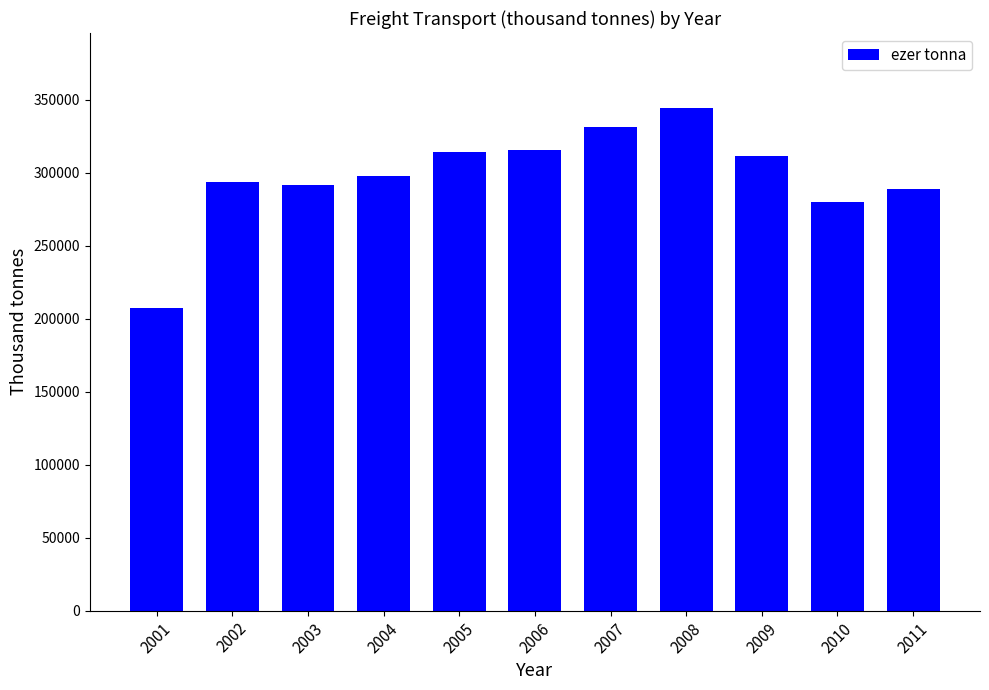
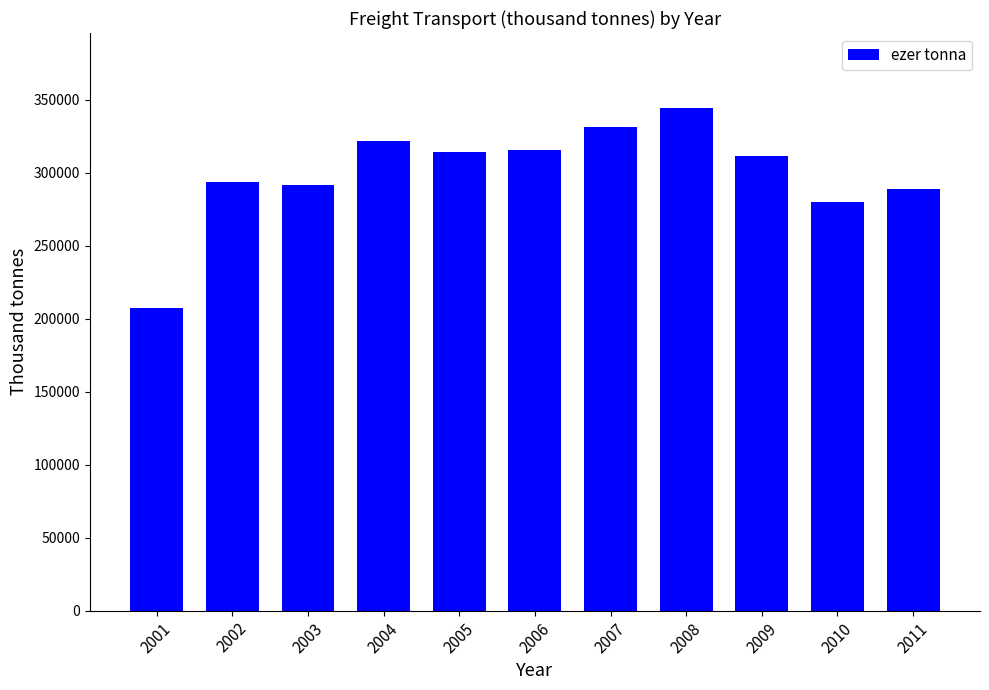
2004: 298000 -> 322000
